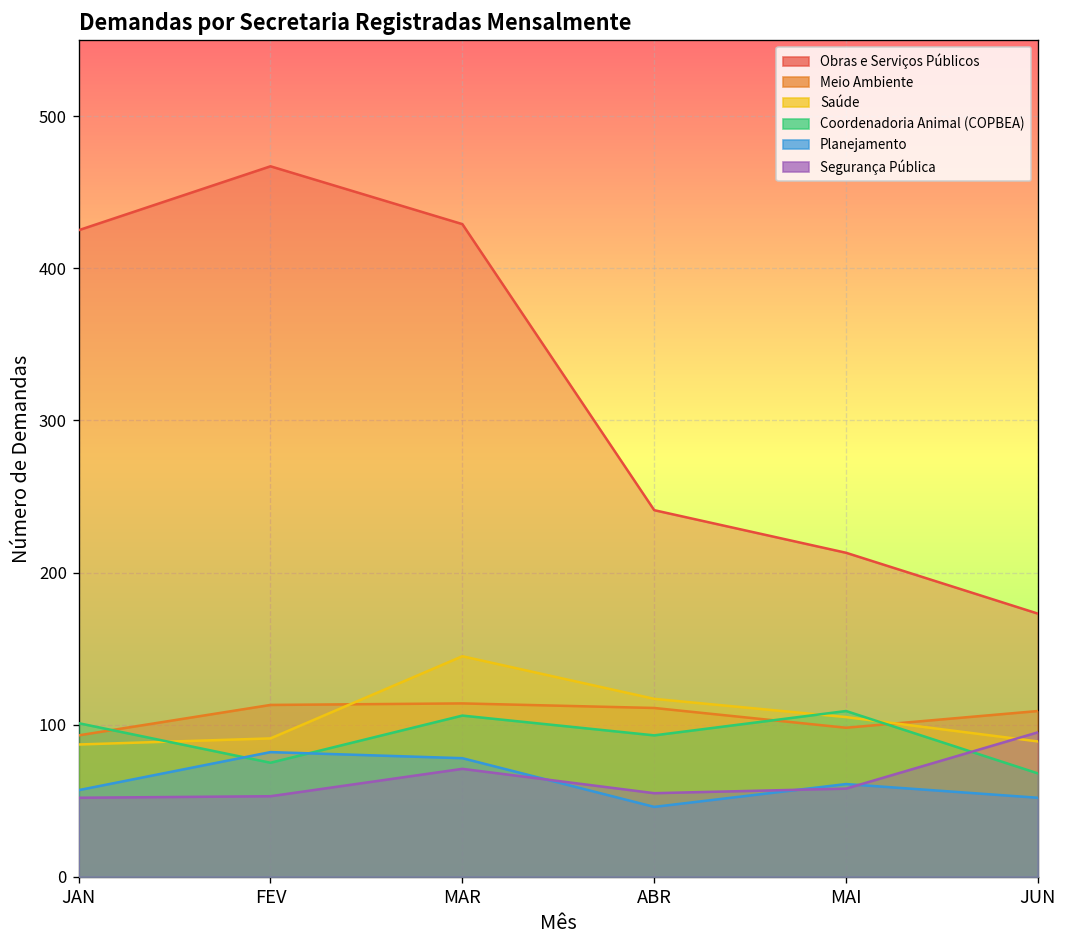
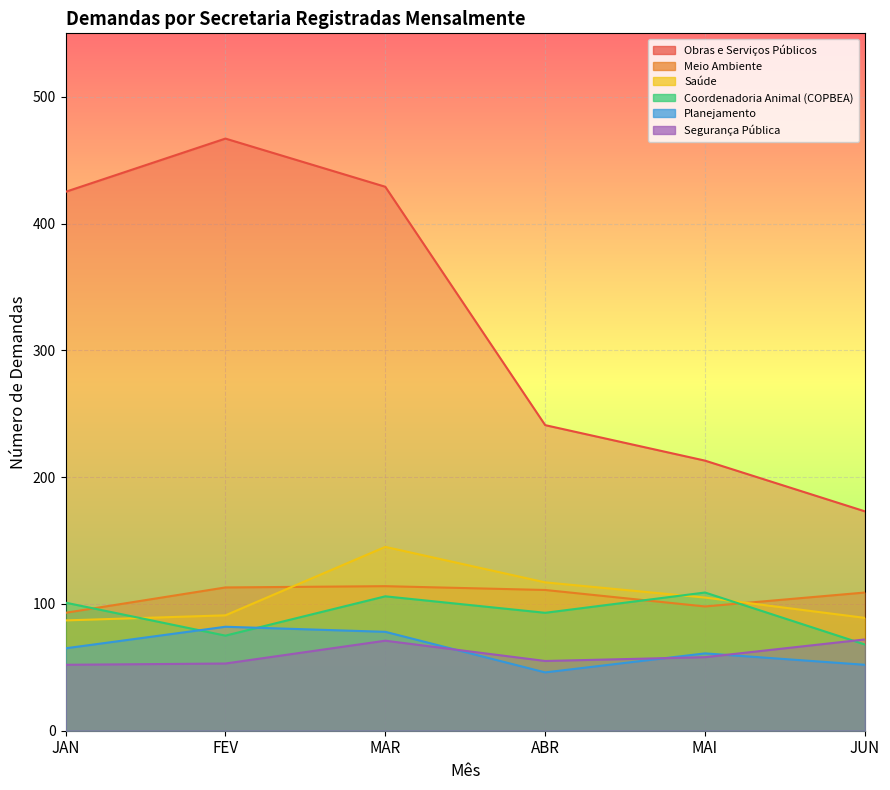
Planejamento, JAN: 57 -> 65
Segurança Pública, JUN: 95 -> 72
